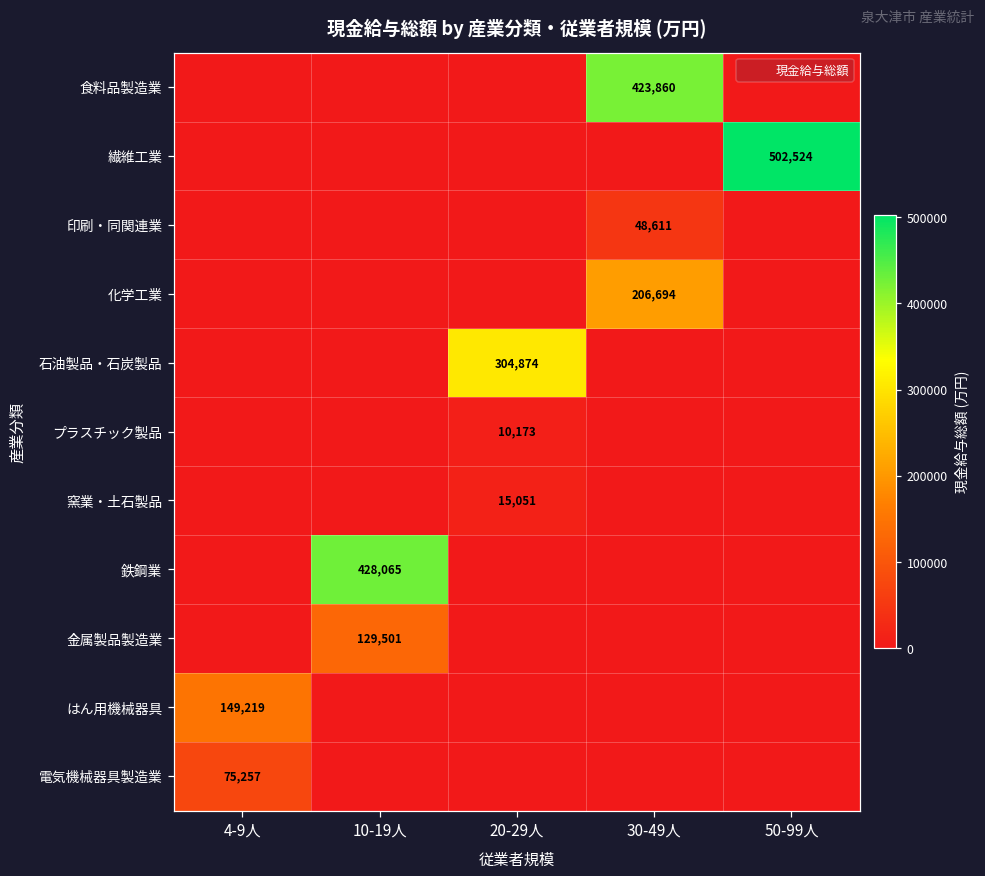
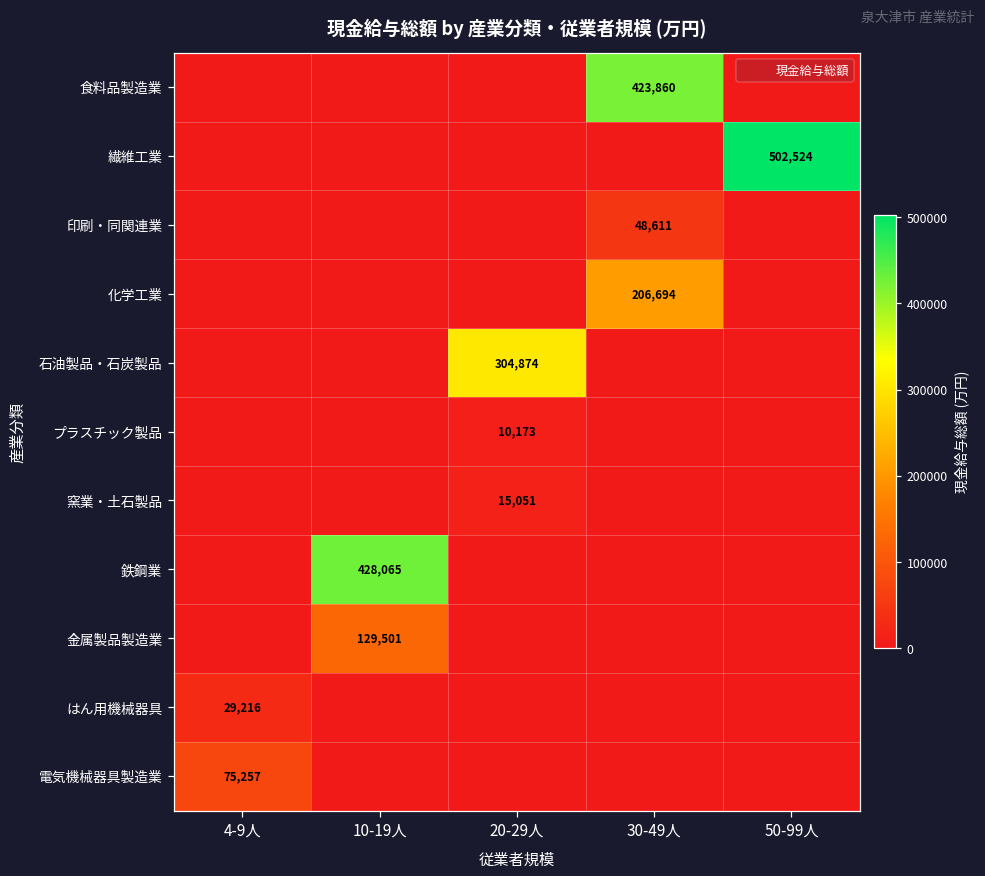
はん用機械器具, 4-9人: 149,219 -> 29,216
